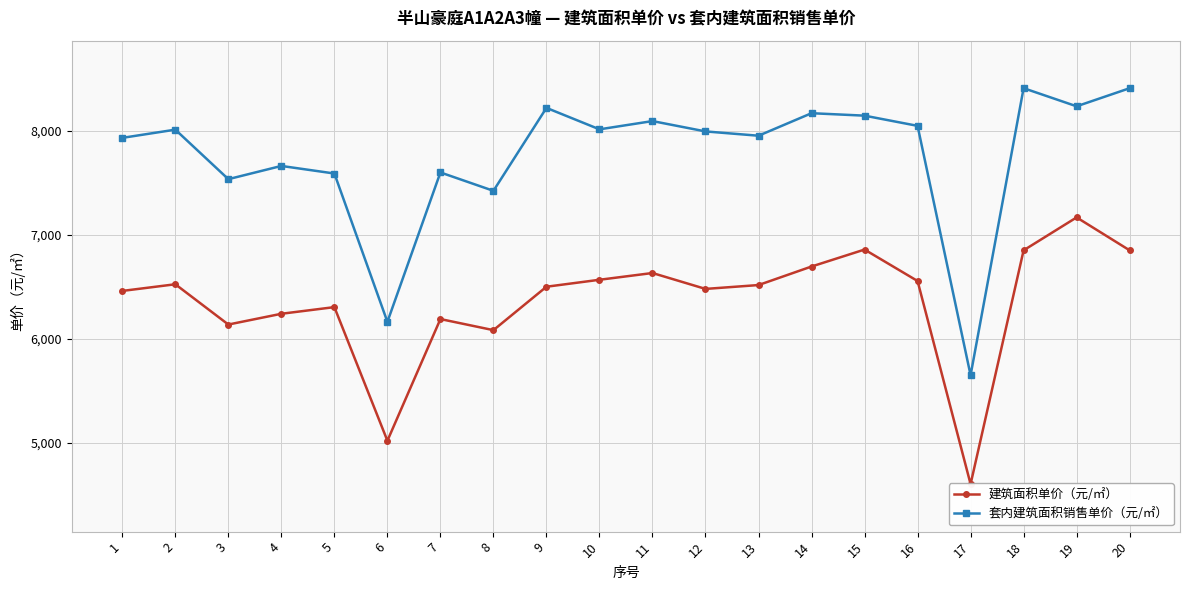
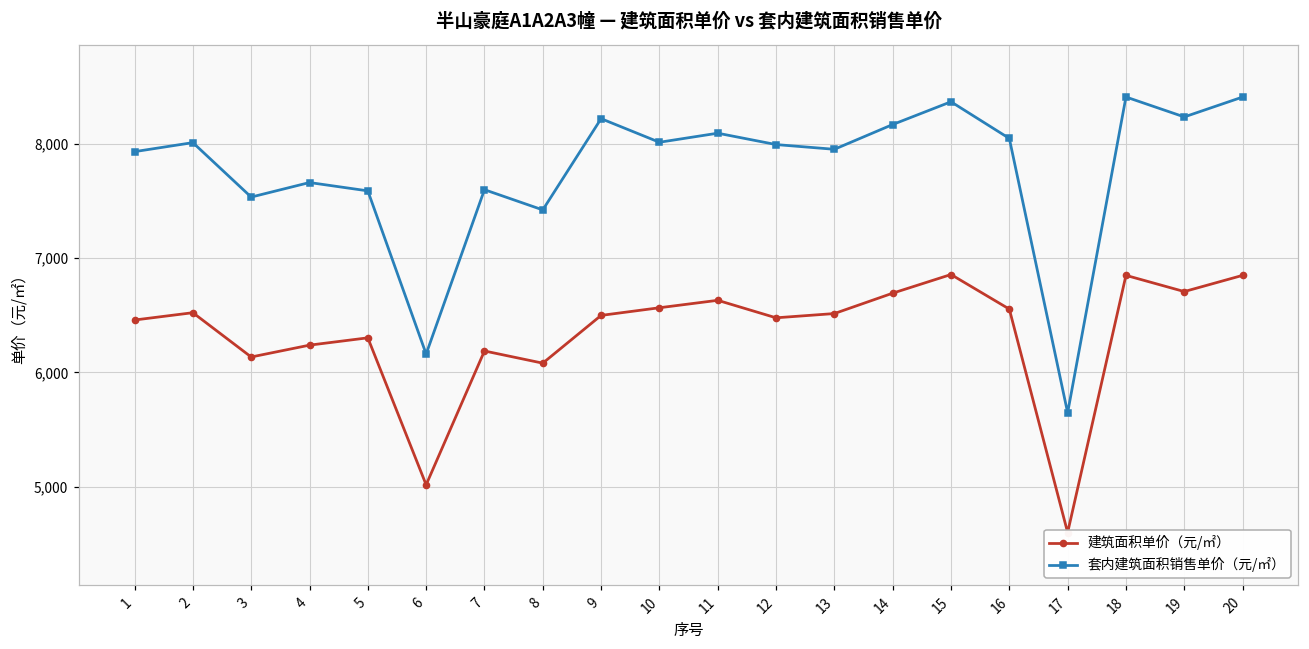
套内建筑面积销售单价（元/㎡）, 15: 8,140 -> 8,370
建筑面积单价（元/㎡）, 19: 7,170 -> 6,710
